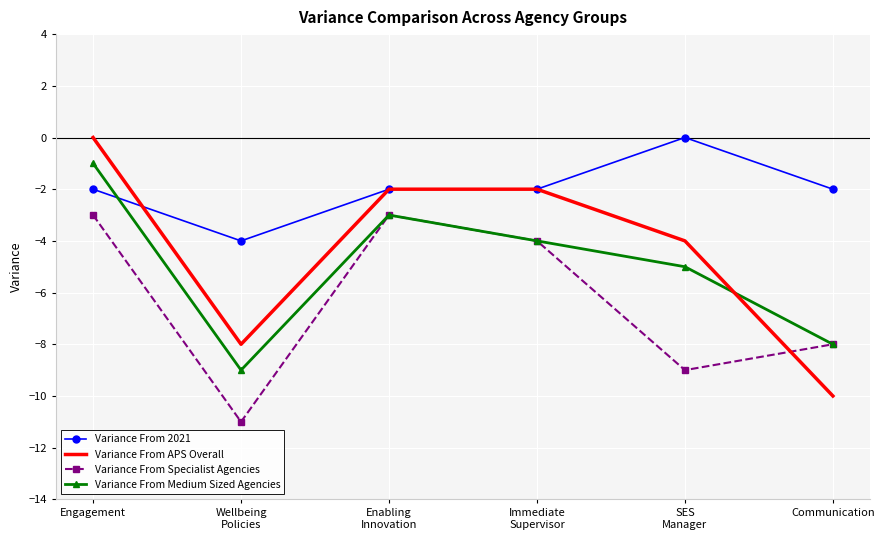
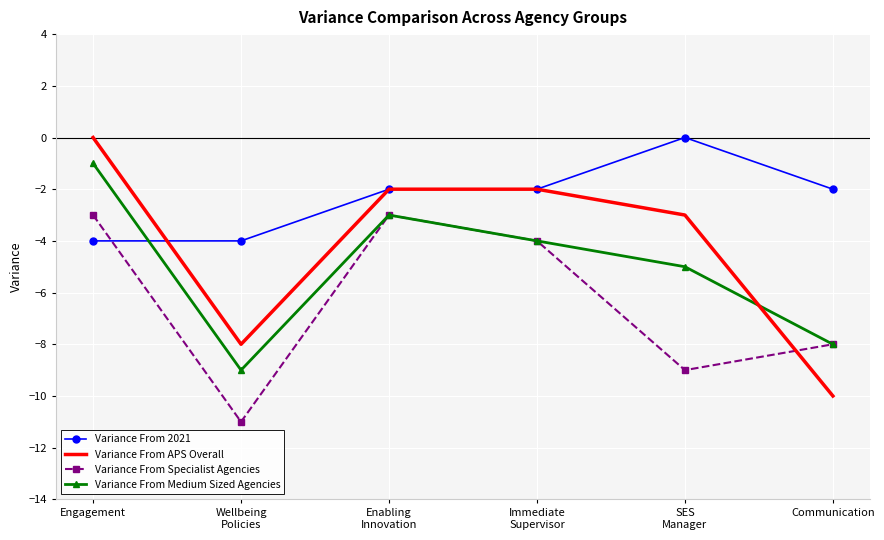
Variance From 2021, Engagement: -2 -> -4
Variance From APS Overall, SES Manager: -4 -> -3
